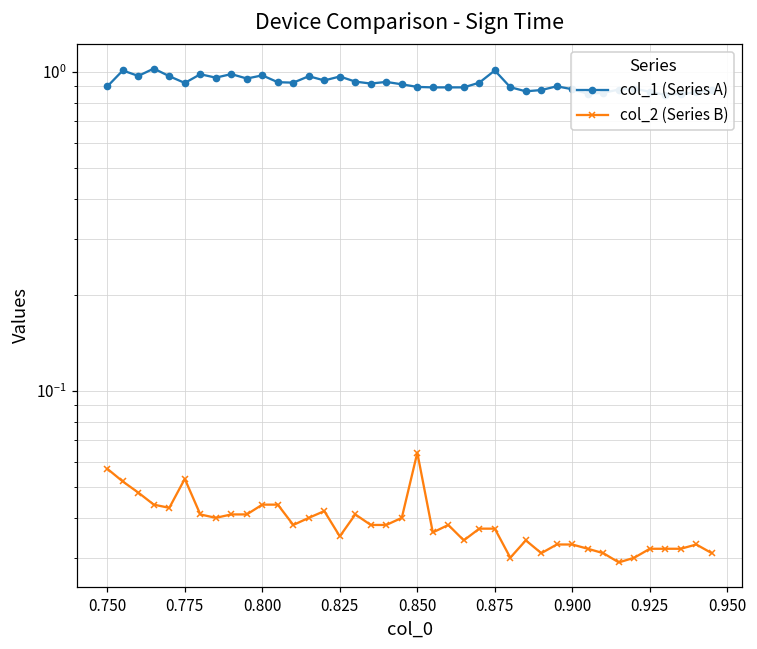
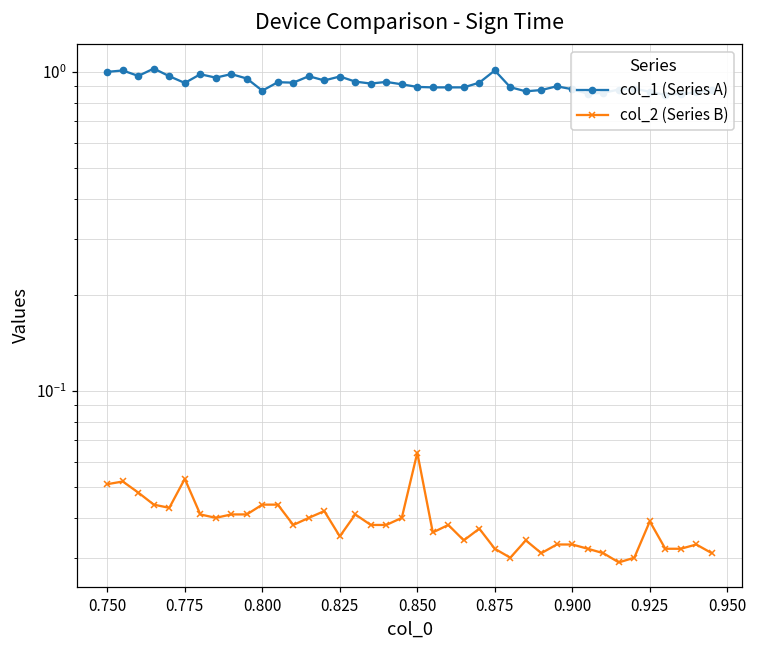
col_1 (Series A), 0.750: 0.9 -> 1.0
col_2 (Series B), 0.750: 0.057 -> 0.051
col_1 (Series A), 0.800: 0.98 -> 0.87
col_2 (Series B), 0.875: 0.037 -> 0.032
col_2 (Series B), 0.925: 0.032 -> 0.039
